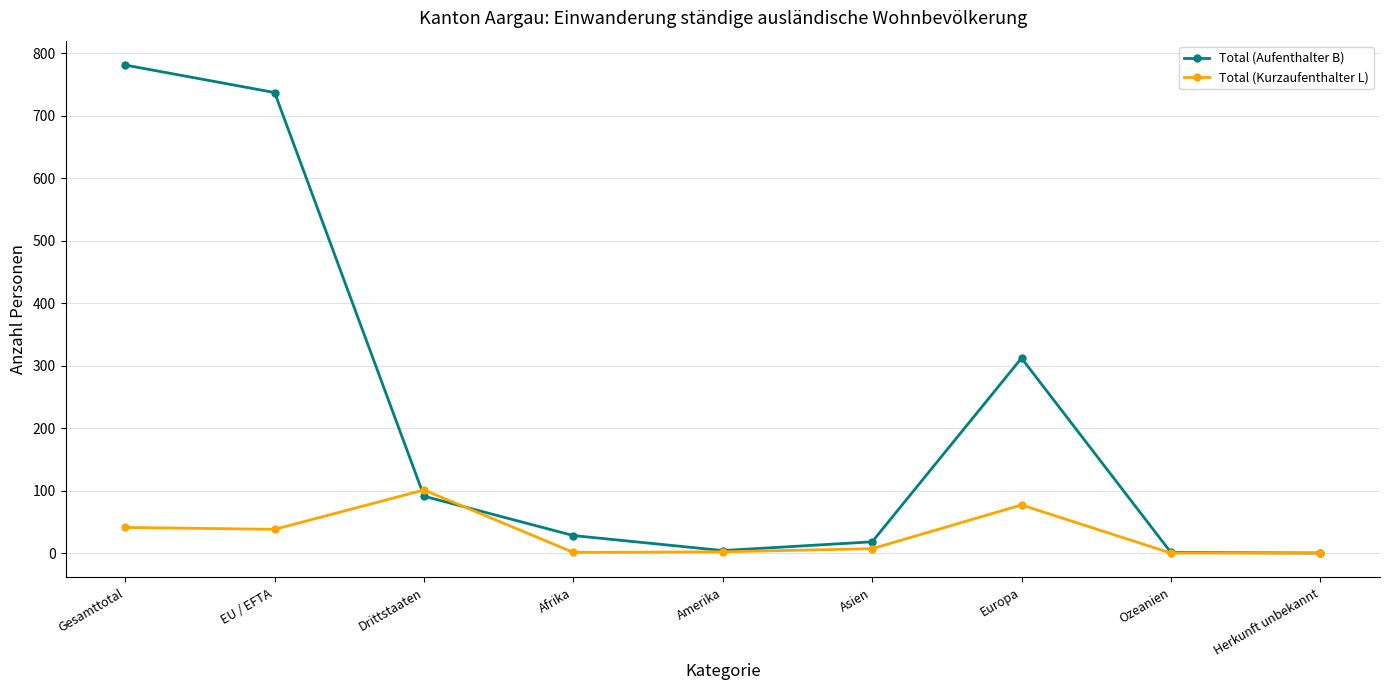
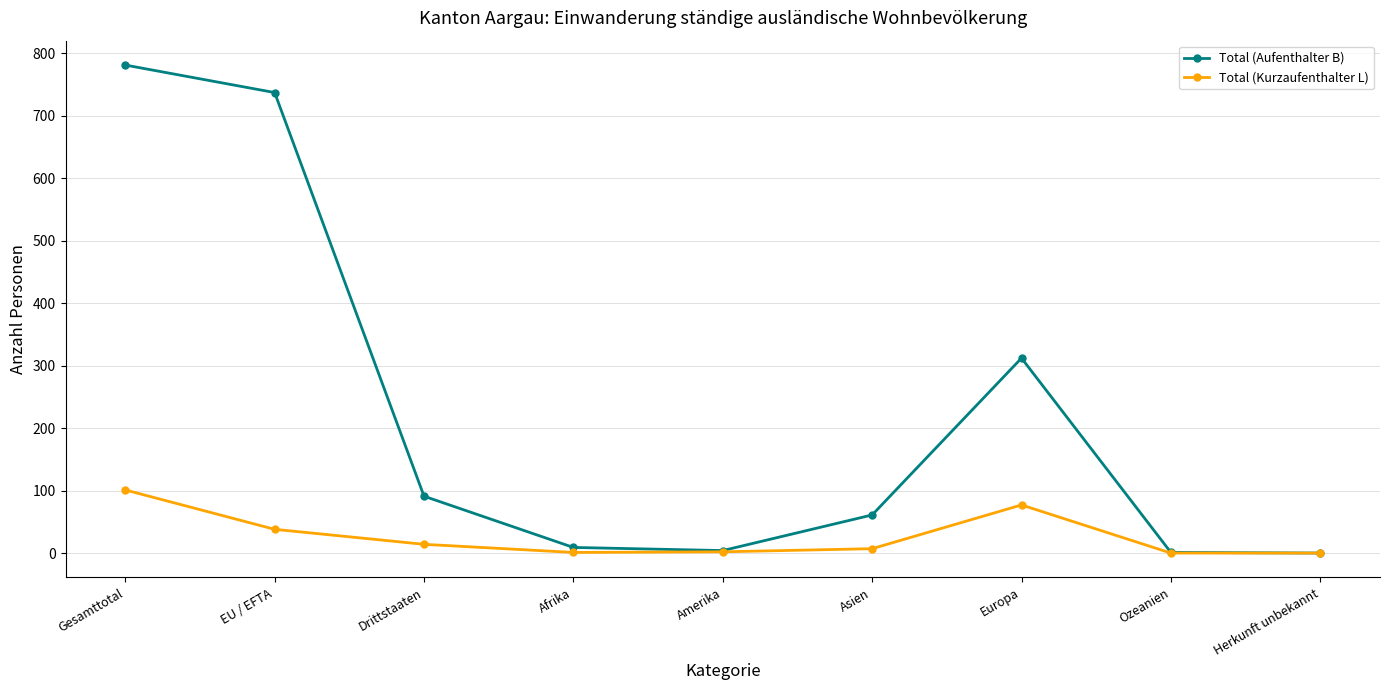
Total (Kurzaufenthalter L), Gesamttotal: 40 -> 100
Total (Kurzaufenthalter L), Drittstaaten: 100 -> 10
Total (Aufenthalter B), Afrika: 30 -> 10
Total (Aufenthalter B), Asien: 20 -> 60
